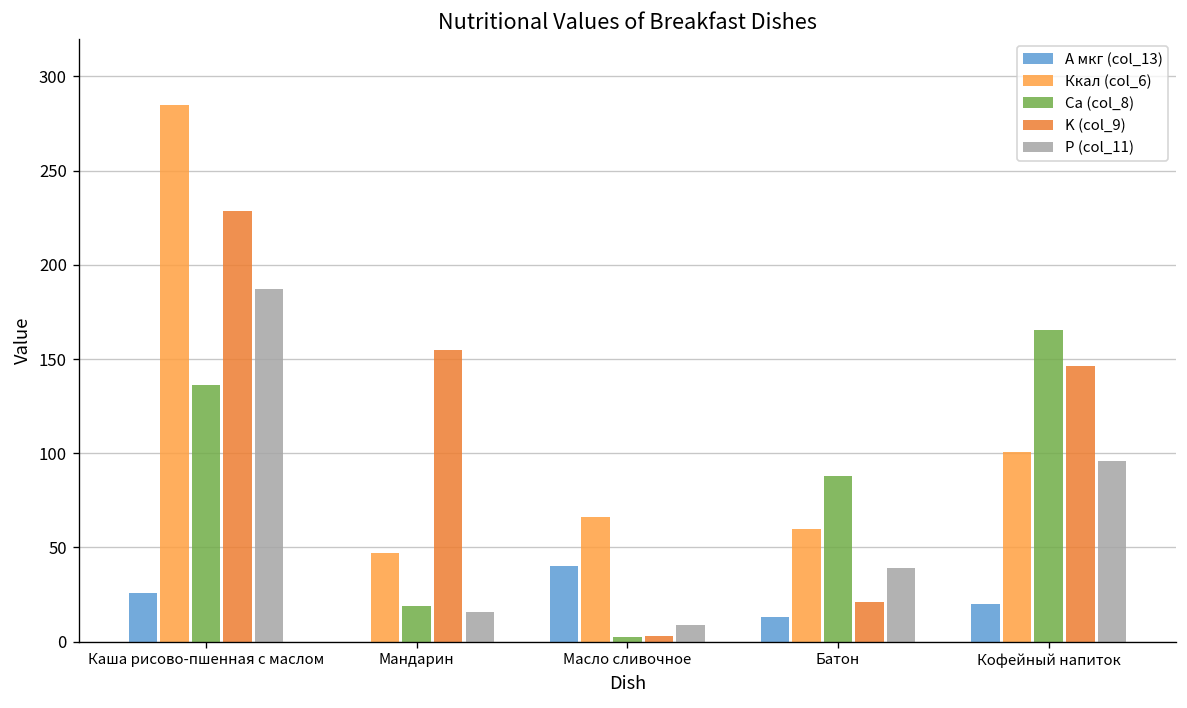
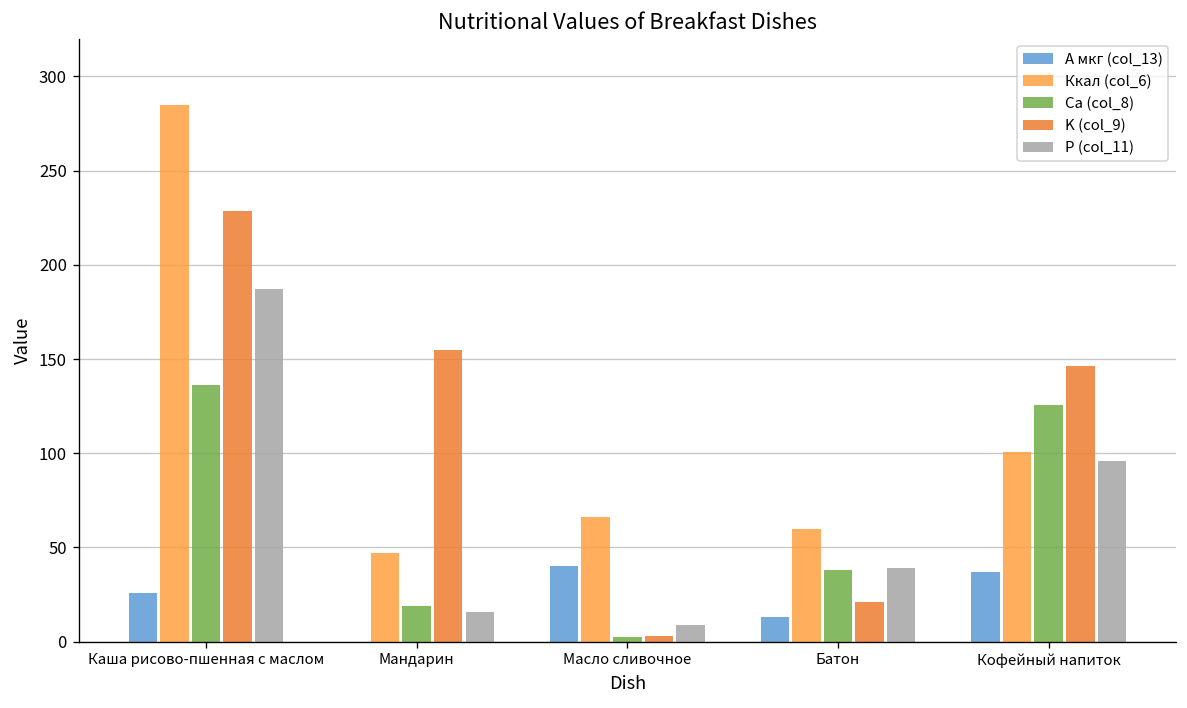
Ca (col_8), Батон: 88 -> 38
A мкг (col_13), Кофейный напиток: 20 -> 37
Ca (col_8), Кофейный напиток: 166 -> 126
